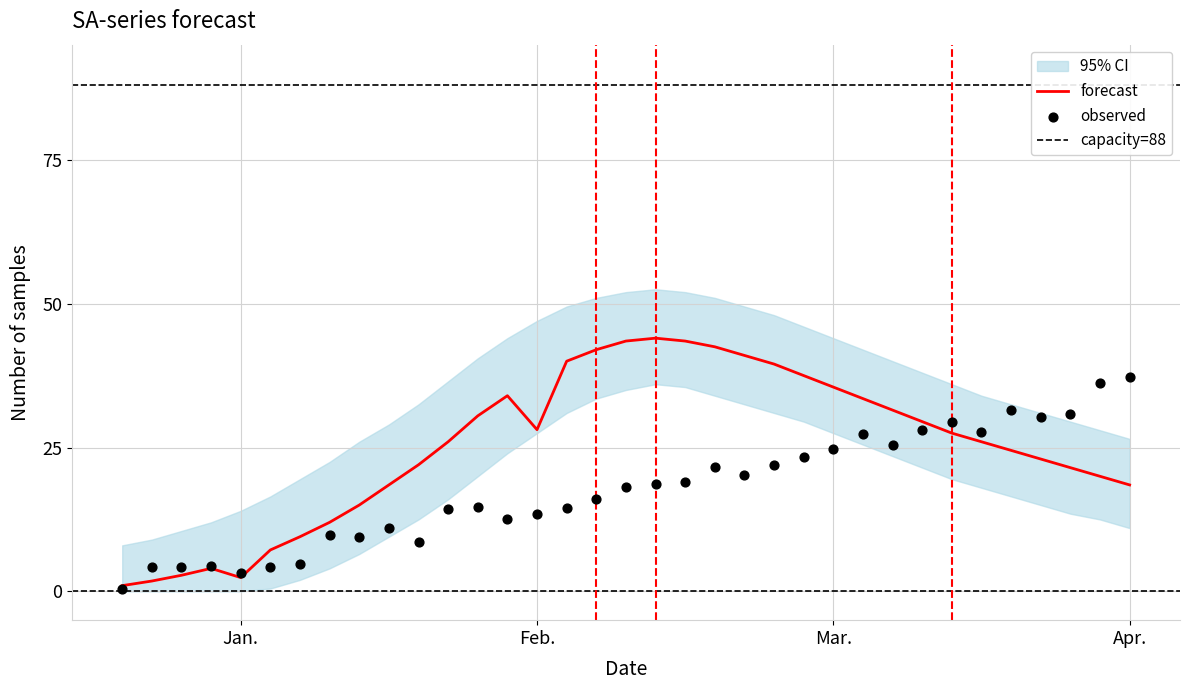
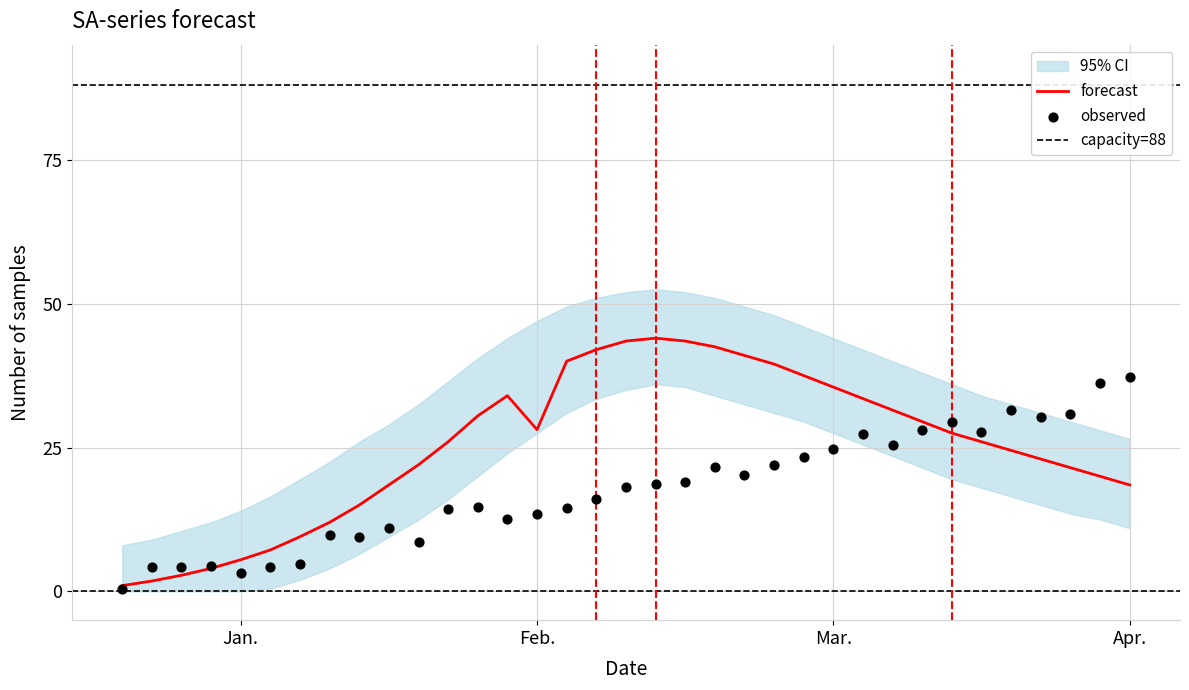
forecast, Jan.: 2 -> 6
